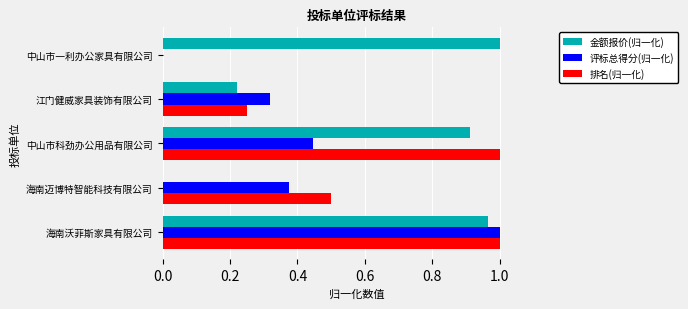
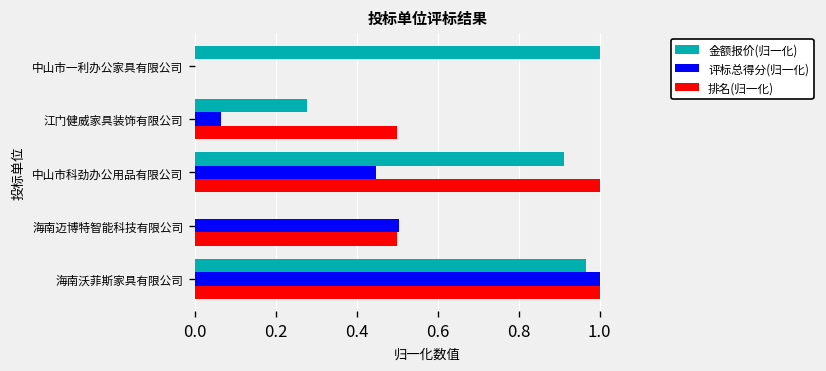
金额报价(归一化), 江门健威家具装饰有限公司: 0.22 -> 0.28
评标总得分(归一化), 江门健威家具装饰有限公司: 0.32 -> 0.07
排名(归一化), 江门健威家具装饰有限公司: 0.25 -> 0.50
评标总得分(归一化), 海南迈博特智能科技有限公司: 0.38 -> 0.51
